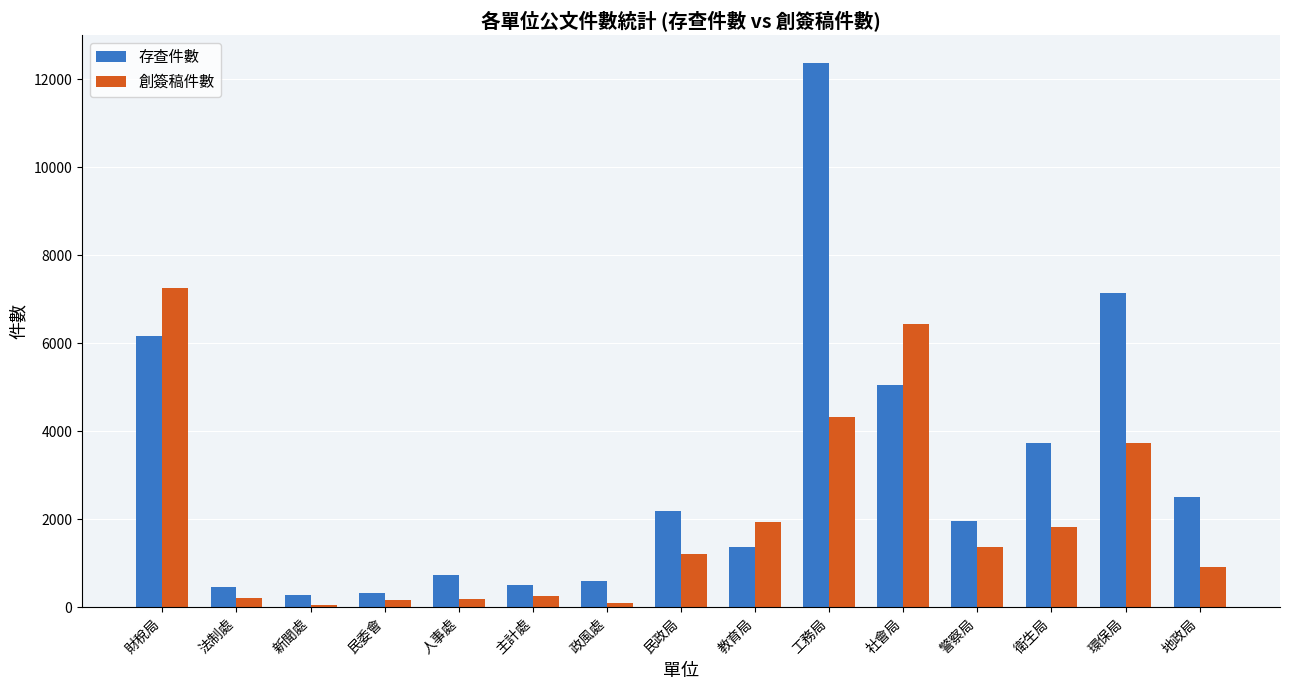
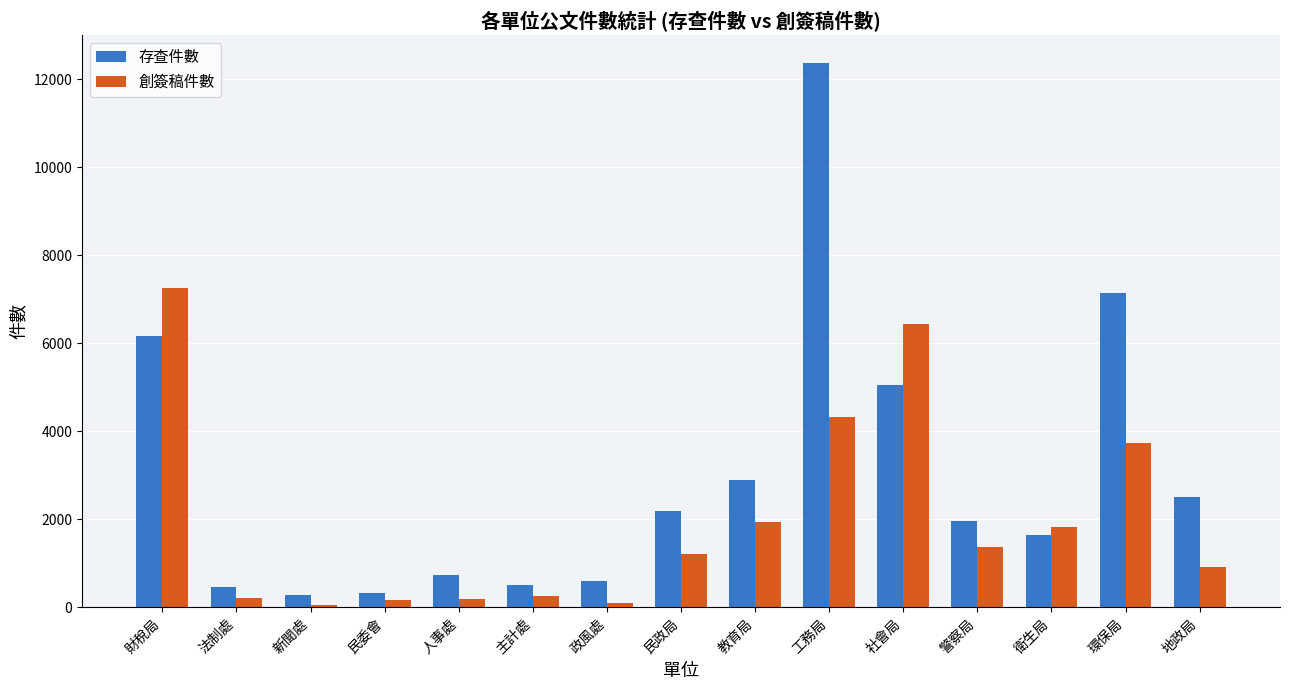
存查件數, 教育局: 1400 -> 2900
存查件數, 衛生局: 3700 -> 1700
